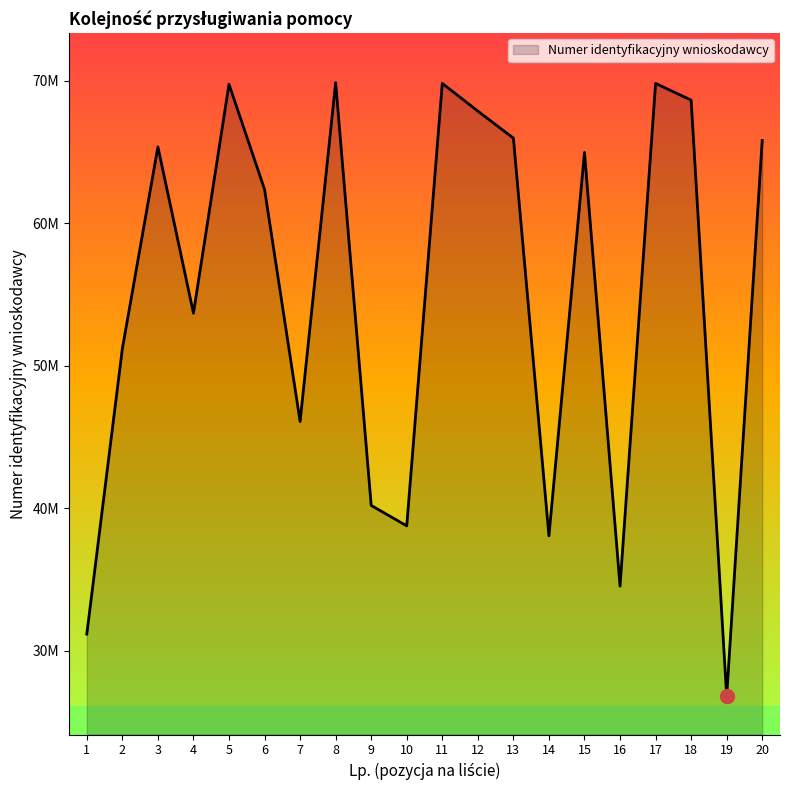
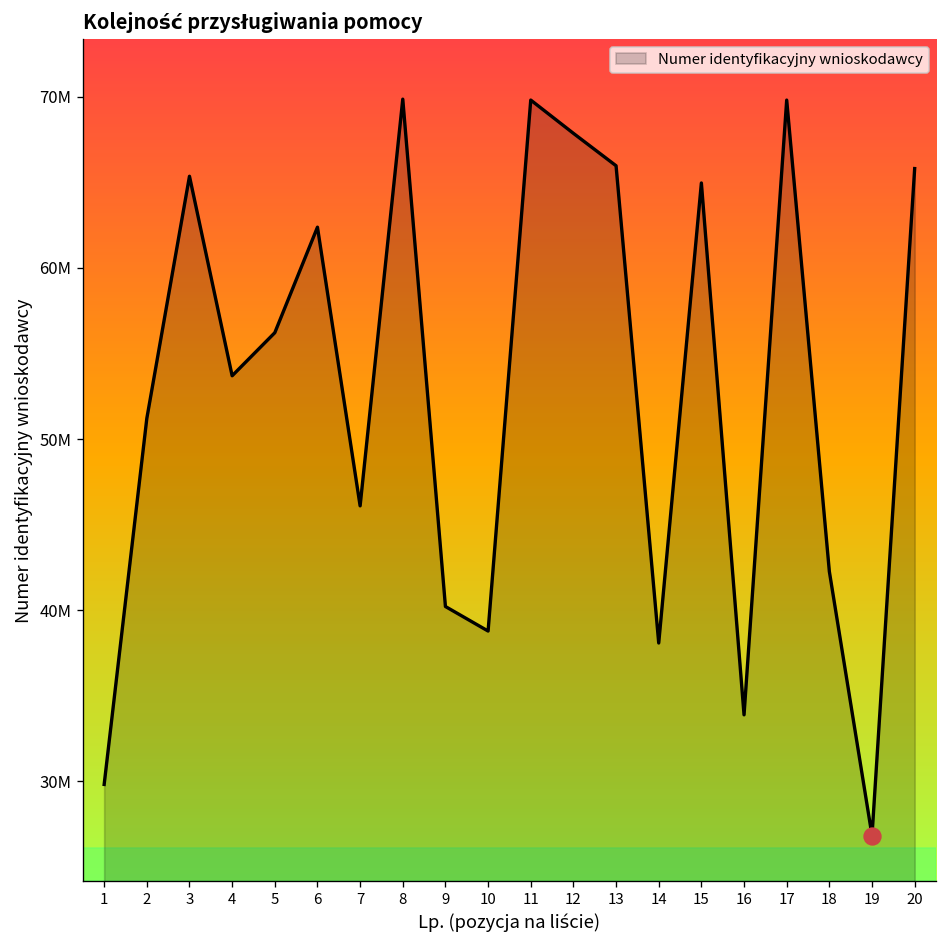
Numer identyfikacyjny wnioskodawcy, 1: 31200000 -> 29800000
Numer identyfikacyjny wnioskodawcy, 5: 69800000 -> 56200000
Numer identyfikacyjny wnioskodawcy, 16: 34500000 -> 33900000
Numer identyfikacyjny wnioskodawcy, 18: 68600000 -> 42300000
